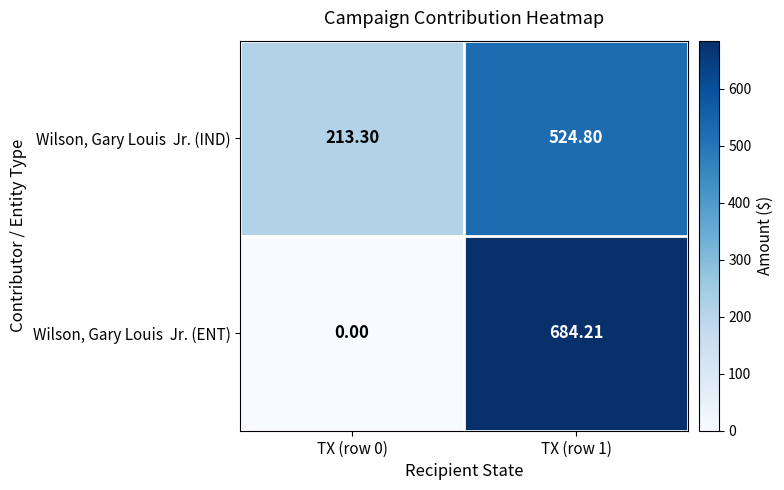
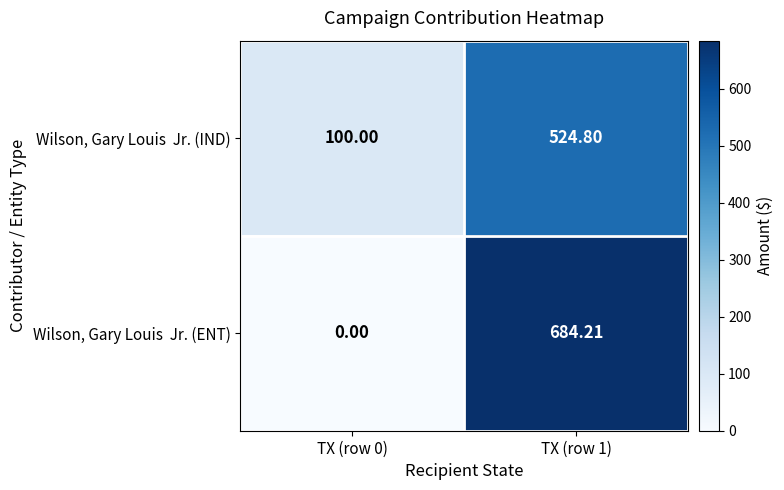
Wilson, Gary Louis Jr. (IND), TX (row 0): 213.30 -> 100.00
